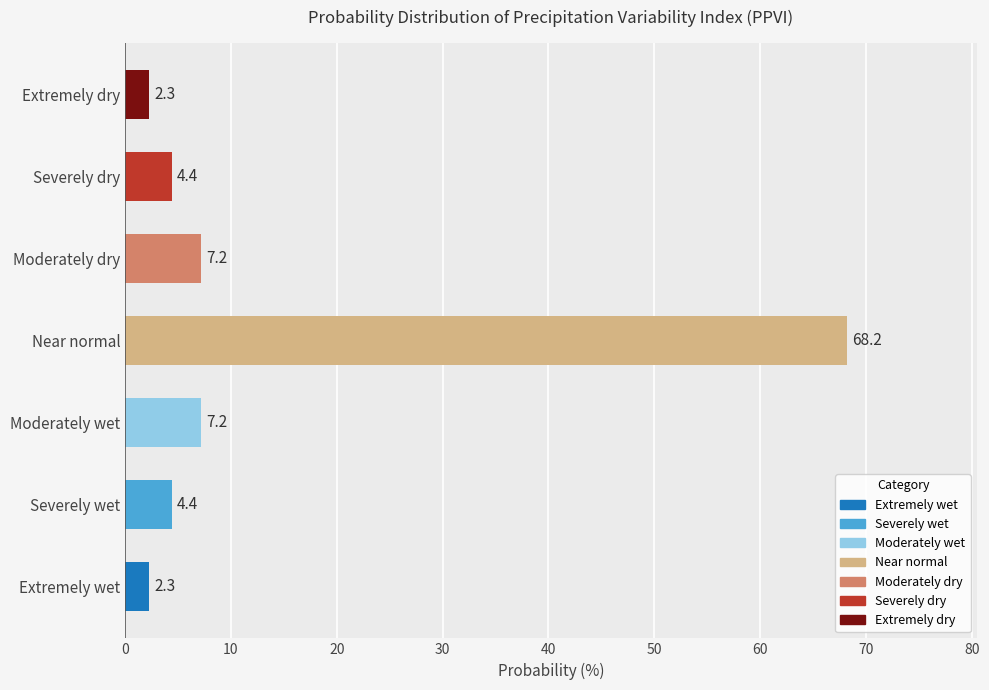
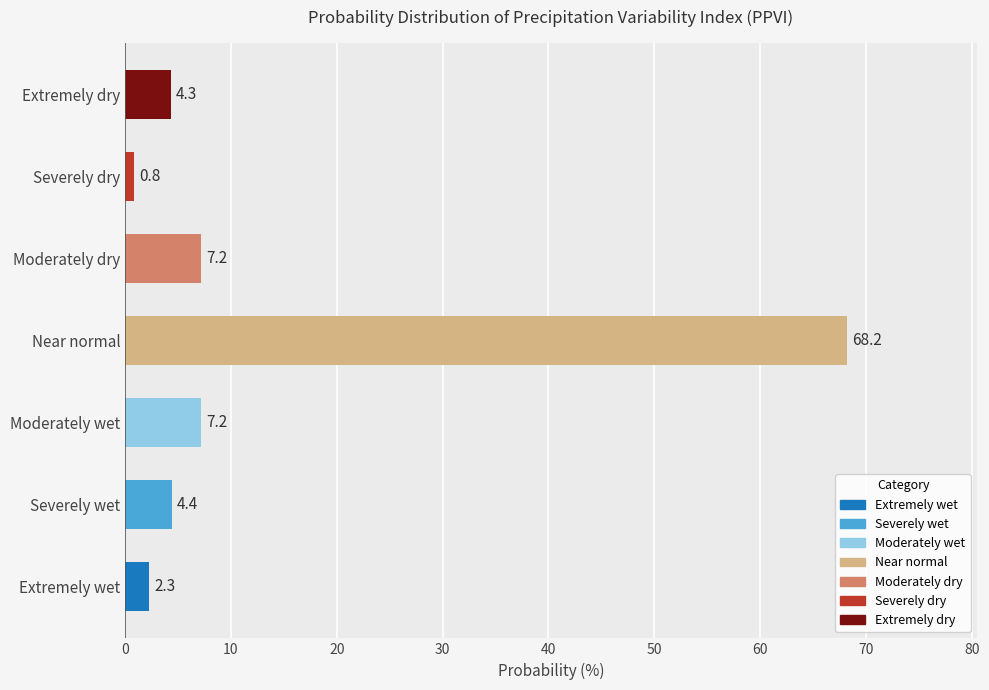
Extremely dry: 2.3 -> 4.3
Severely dry: 4.4 -> 0.8
